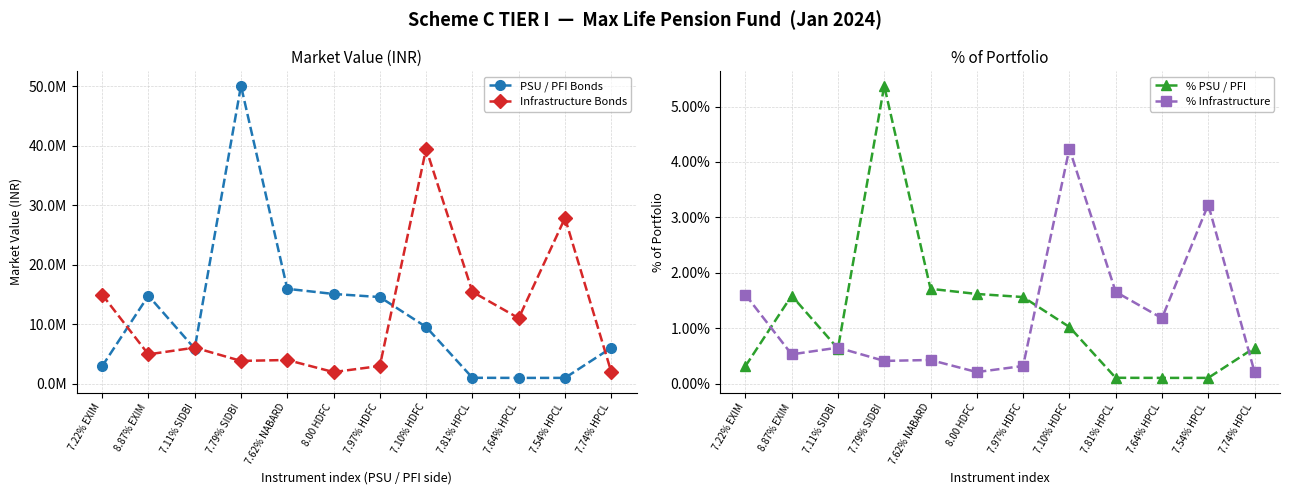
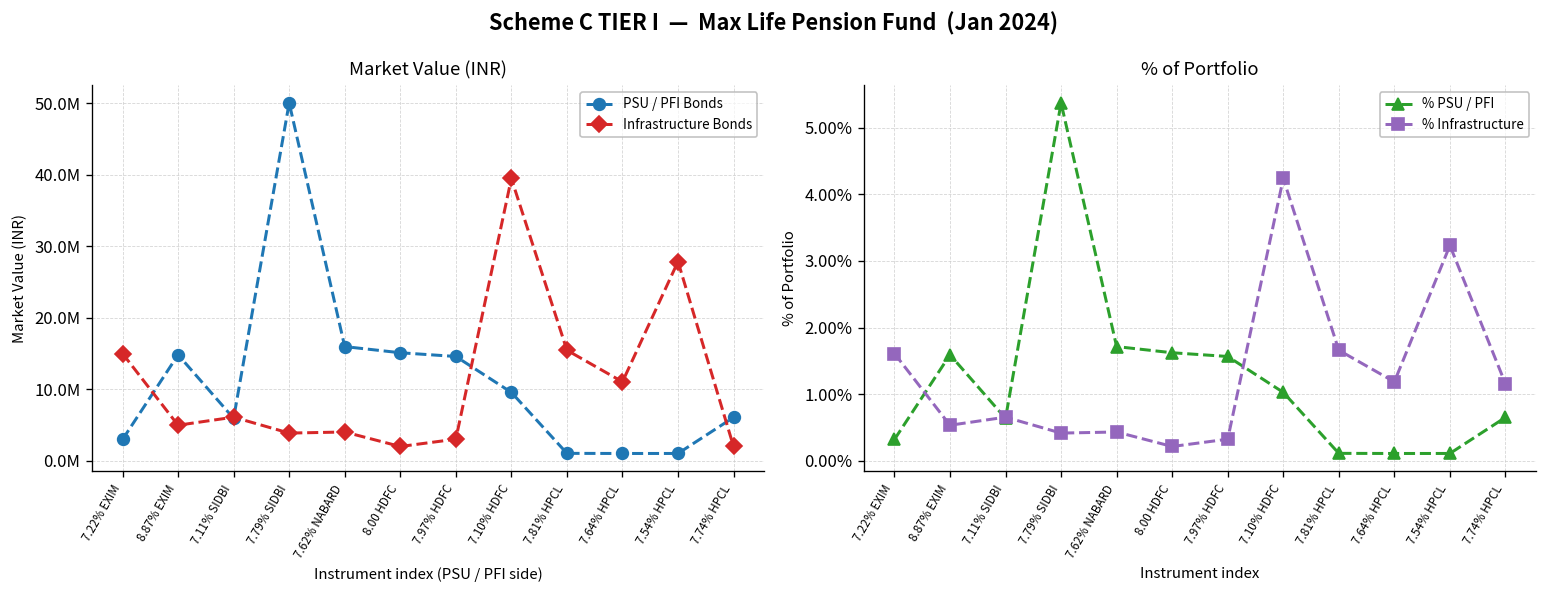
% of Portfolio, % Infrastructure, 7.74% HPCL: 0.2% -> 1.2%
